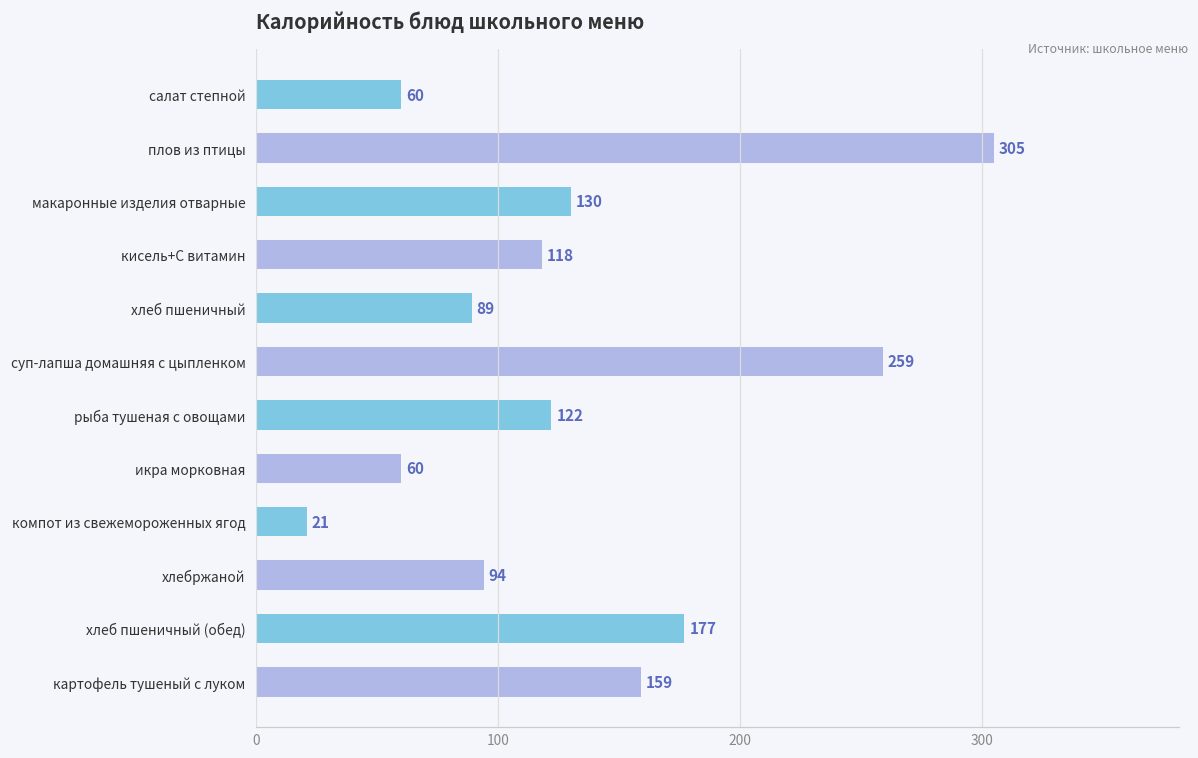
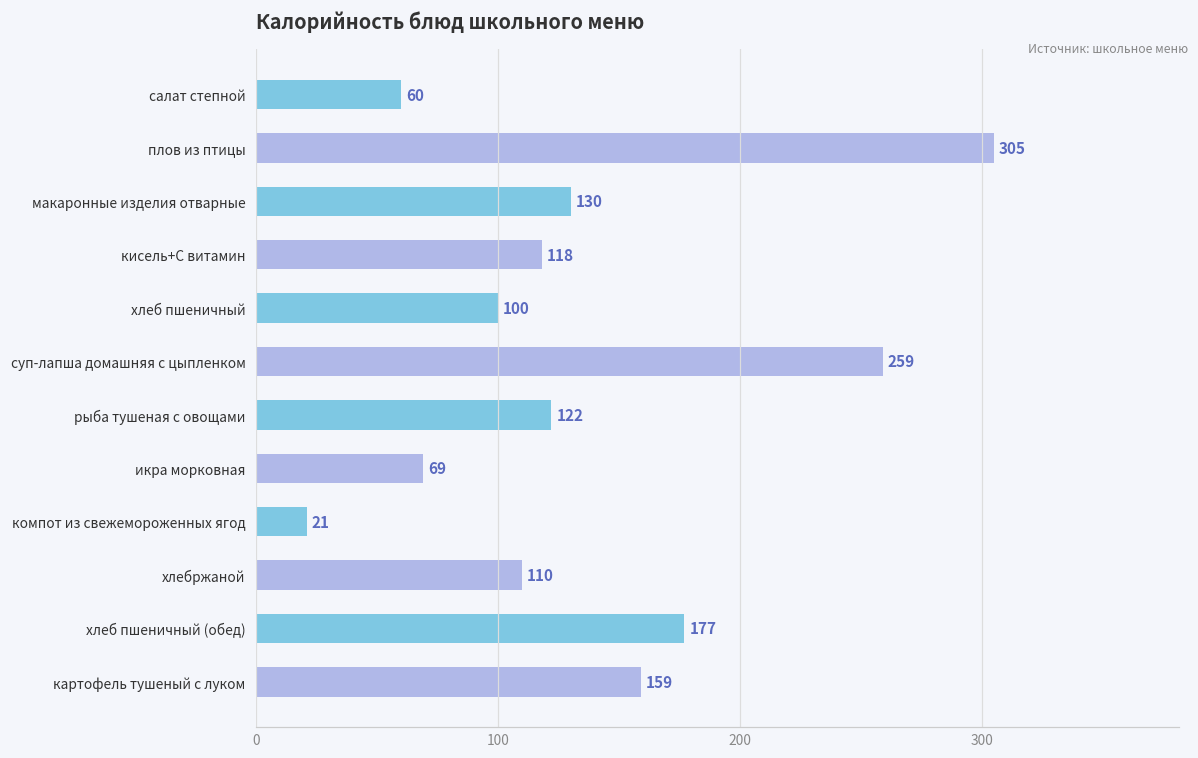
хлеб пшеничный: 89 -> 100
икра морковная: 60 -> 69
хлебржаной: 94 -> 110
